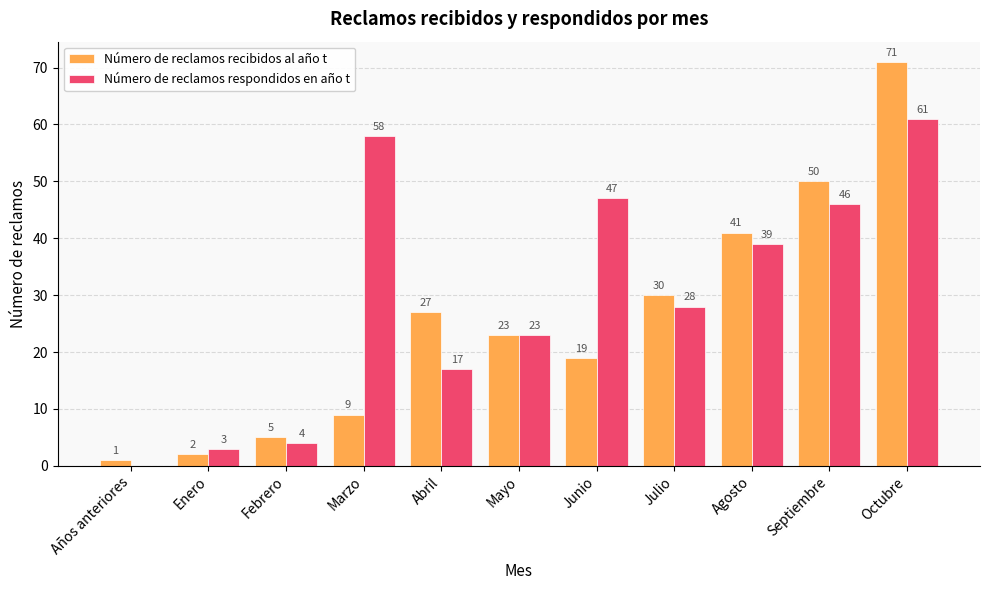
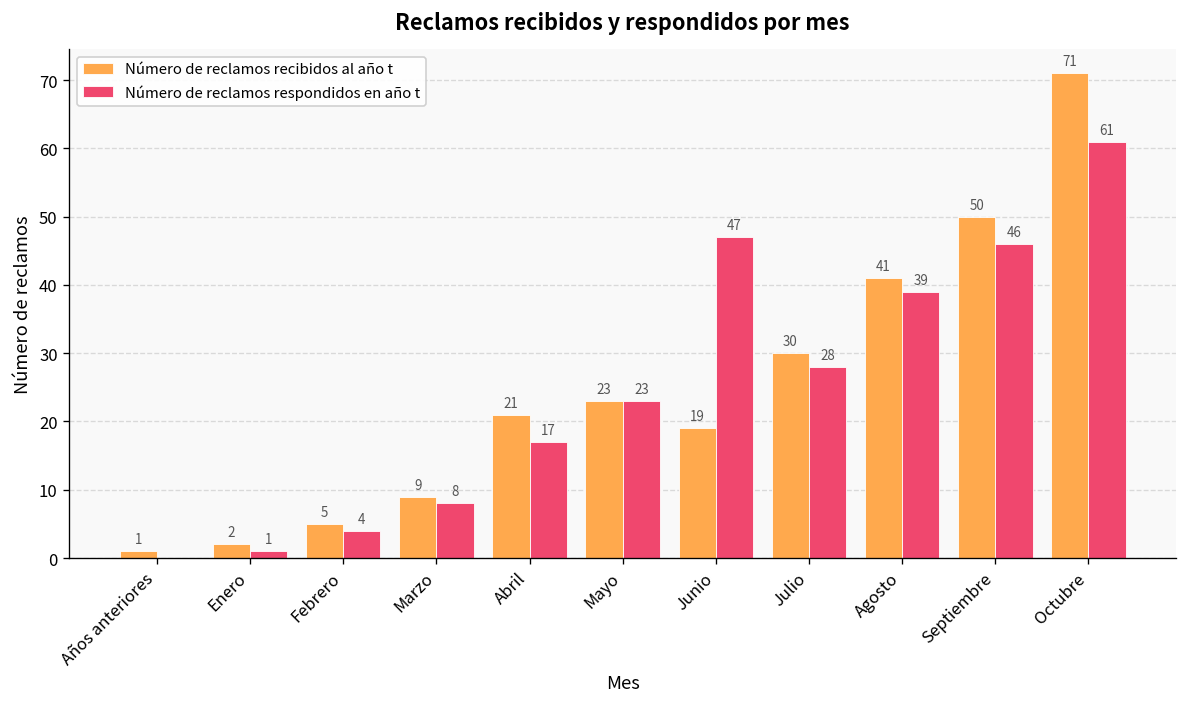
Número de reclamos respondidos en año t, Enero: 3 -> 1
Número de reclamos respondidos en año t, Marzo: 58 -> 8
Número de reclamos recibidos al año t, Abril: 27 -> 21
